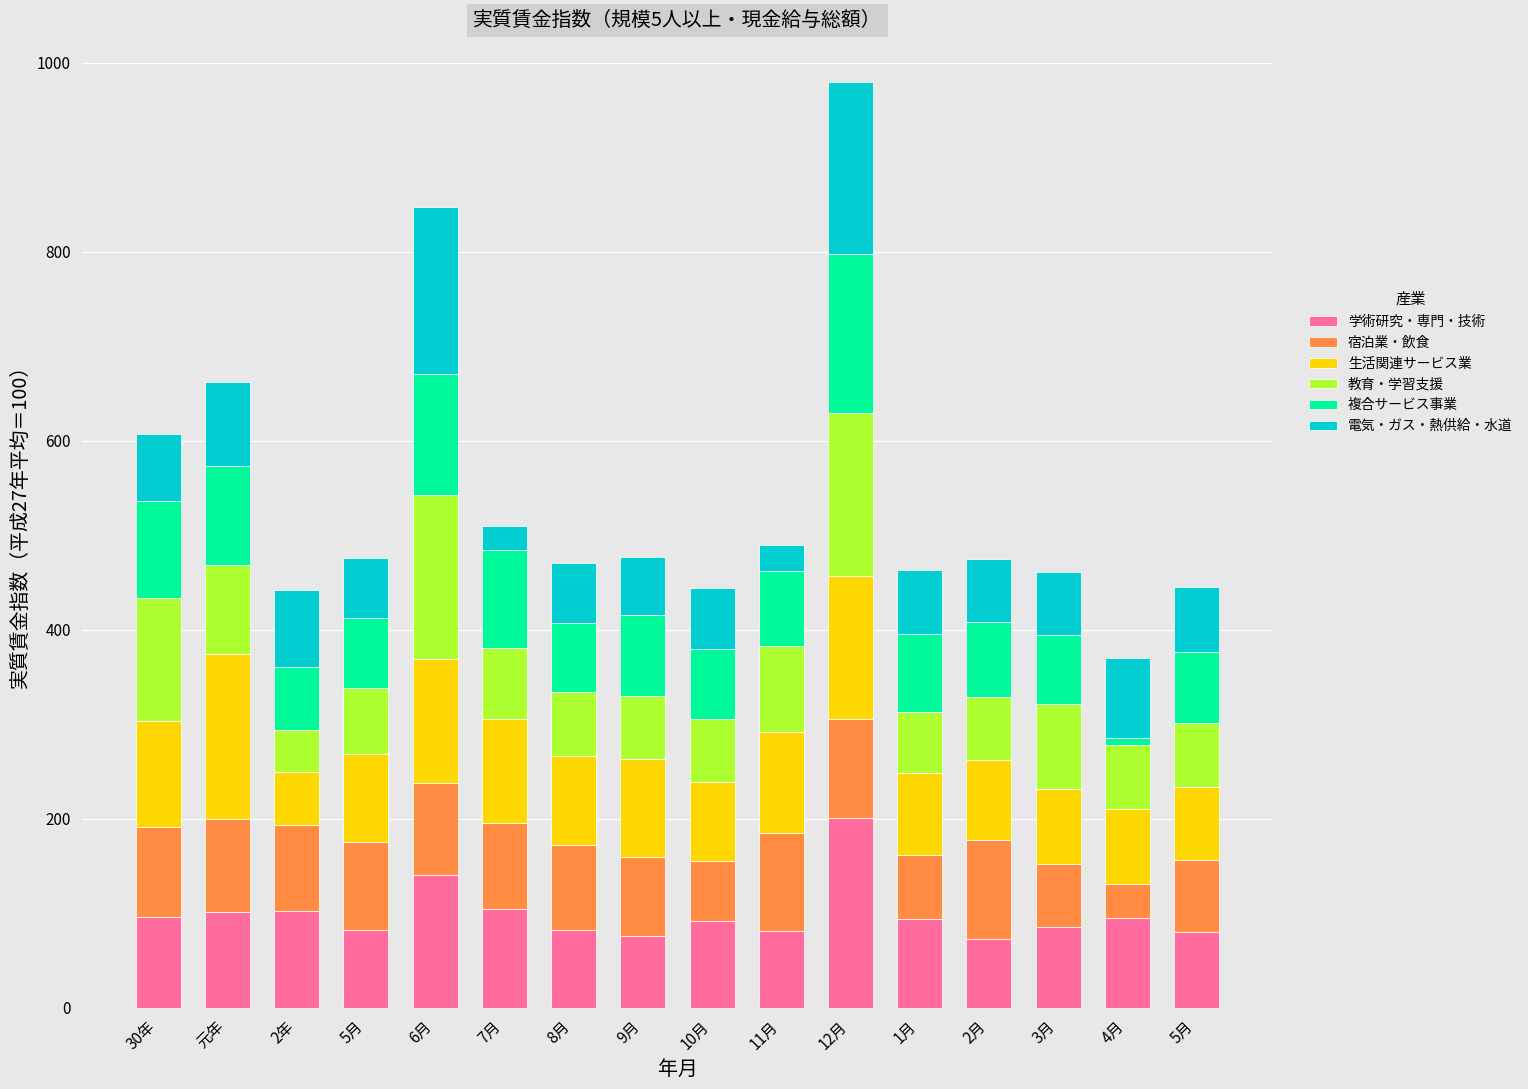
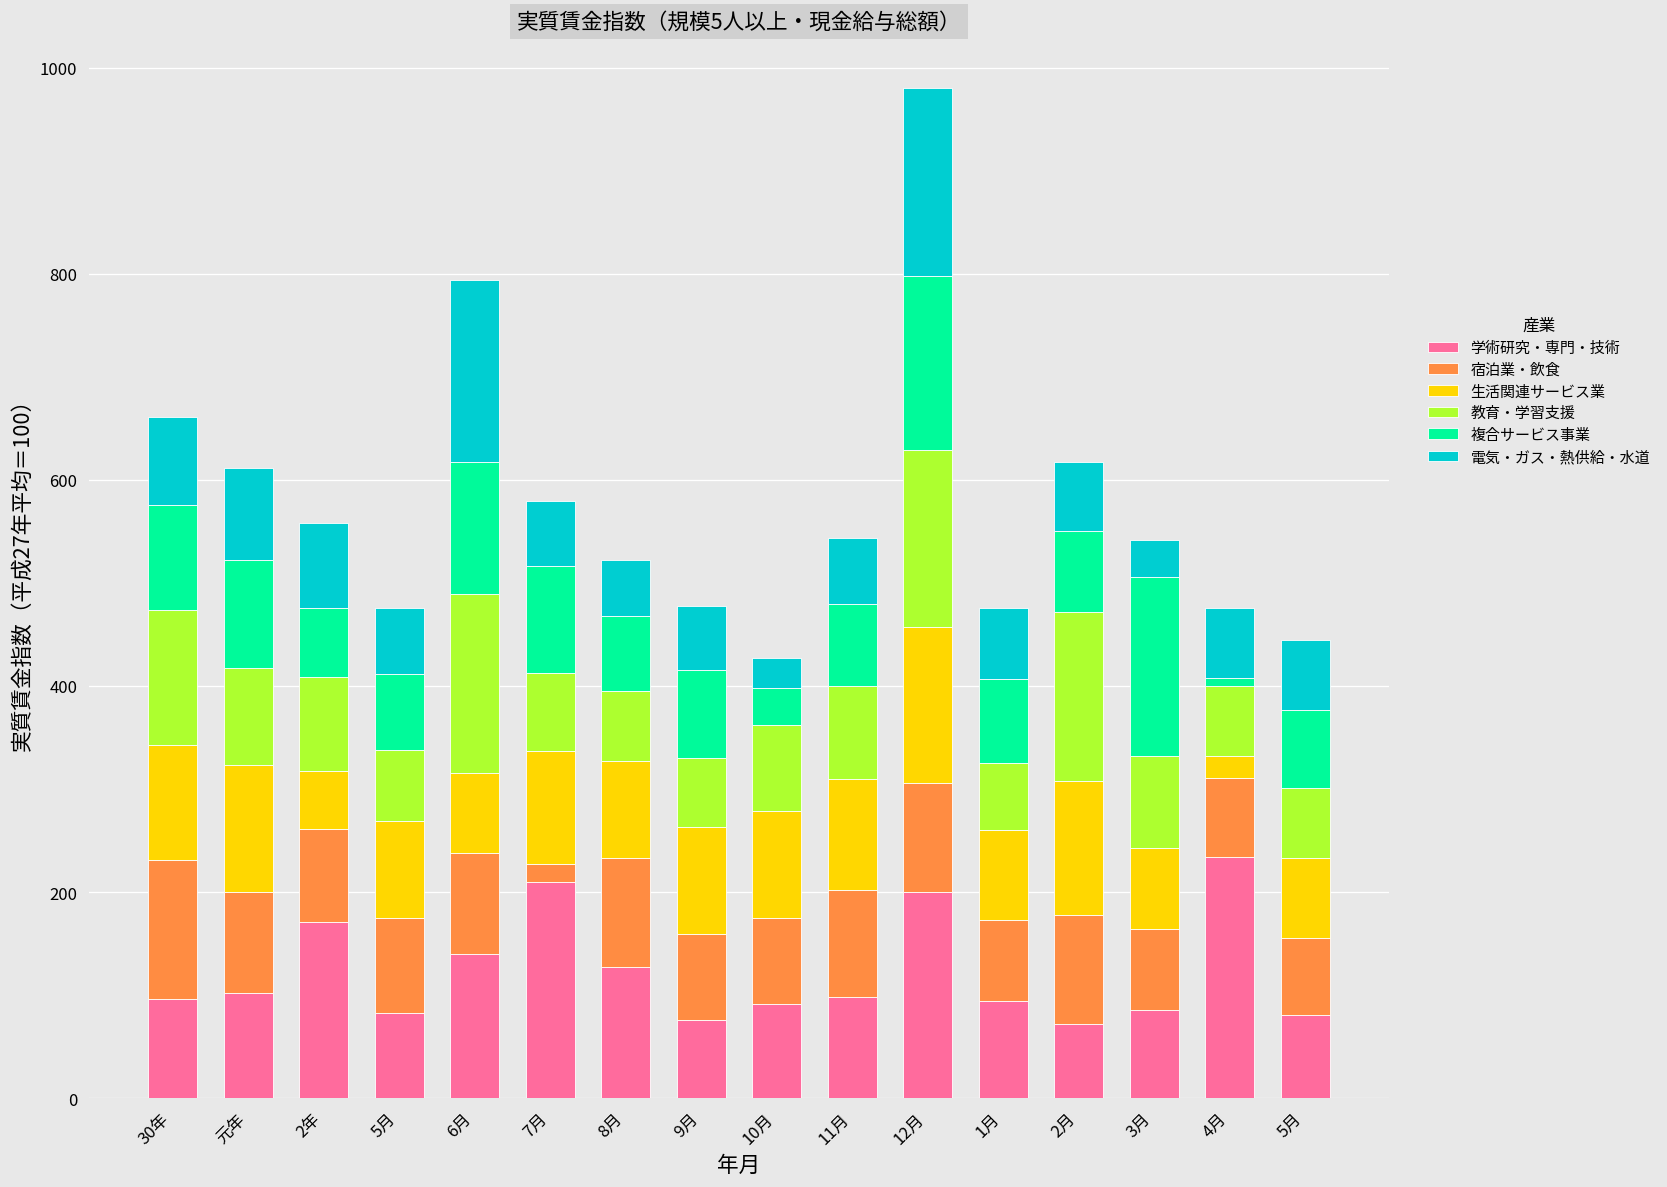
宿泊業・飲食, 30年: 100 -> 130
電気・ガス・熱供給・水道, 30年: 70 -> 80
生活関連サービス業, 元年: 170 -> 120
学術研究・専門・技術, 2年: 100 -> 170
教育・学習支援, 2年: 40 -> 90
生活関連サービス業, 6月: 130 -> 80
学術研究・専門・技術, 7月: 100 -> 210
宿泊業・飲食, 7月: 90 -> 20
電気・ガス・熱供給・水道, 7月: 30 -> 60
学術研究・専門・技術, 8月: 80 -> 130
宿泊業・飲食, 8月: 90 -> 110
電気・ガス・熱供給・水道, 8月: 60 -> 50
宿泊業・飲食, 10月: 60 -> 80
生活関連サービス業, 10月: 80 -> 100
教育・学習支援, 10月: 70 -> 80
複合サービス事業, 10月: 70 -> 40
電気・ガス・熱供給・水道, 10月: 70 -> 30
学術研究・専門・技術, 11月: 80 -> 100
電気・ガス・熱供給・水道, 11月: 30 -> 60
宿泊業・飲食, 1月: 70 -> 80
生活関連サービス業, 2月: 80 -> 130
教育・学習支援, 2月: 70 -> 160
宿泊業・飲食, 3月: 70 -> 80
複合サービス事業, 3月: 70 -> 170
電気・ガス・熱供給・水道, 3月: 70 -> 40
学術研究・専門・技術, 4月: 100 -> 230
宿泊業・飲食, 4月: 40 -> 80
生活関連サービス業, 4月: 80 -> 20
電気・ガス・熱供給・水道, 4月: 80 -> 70
